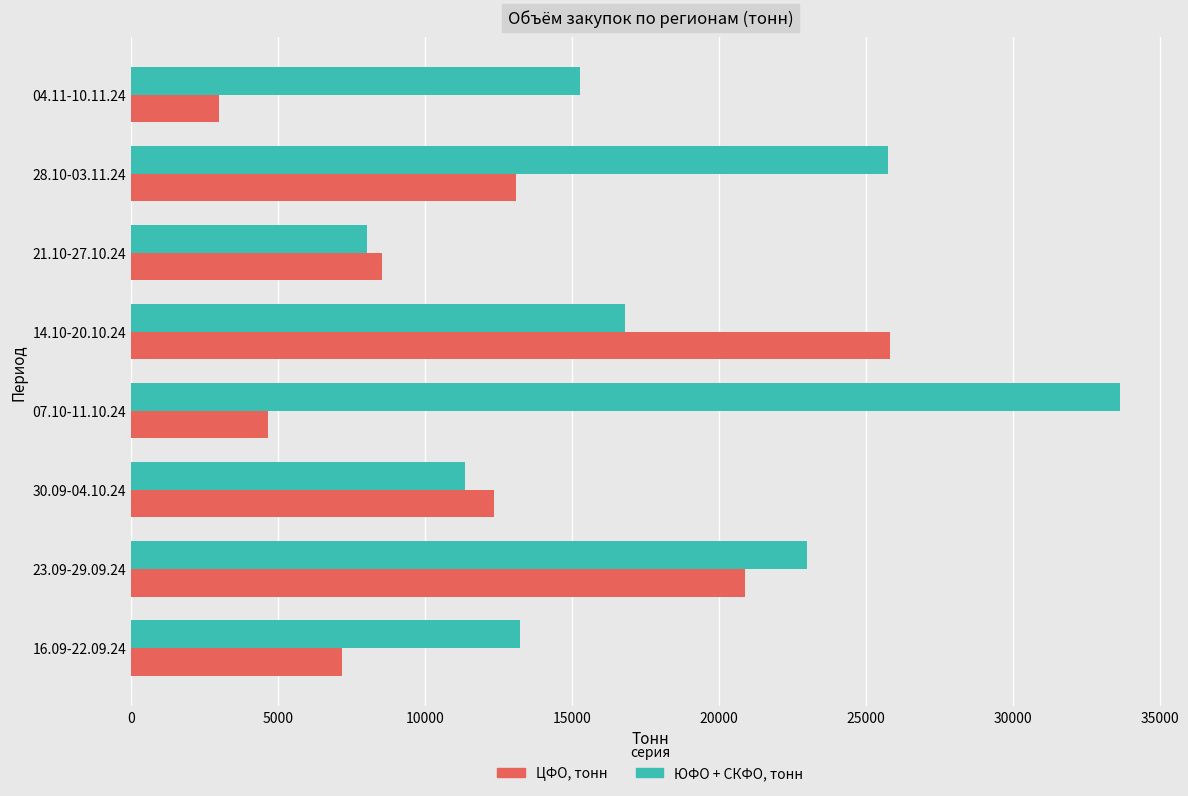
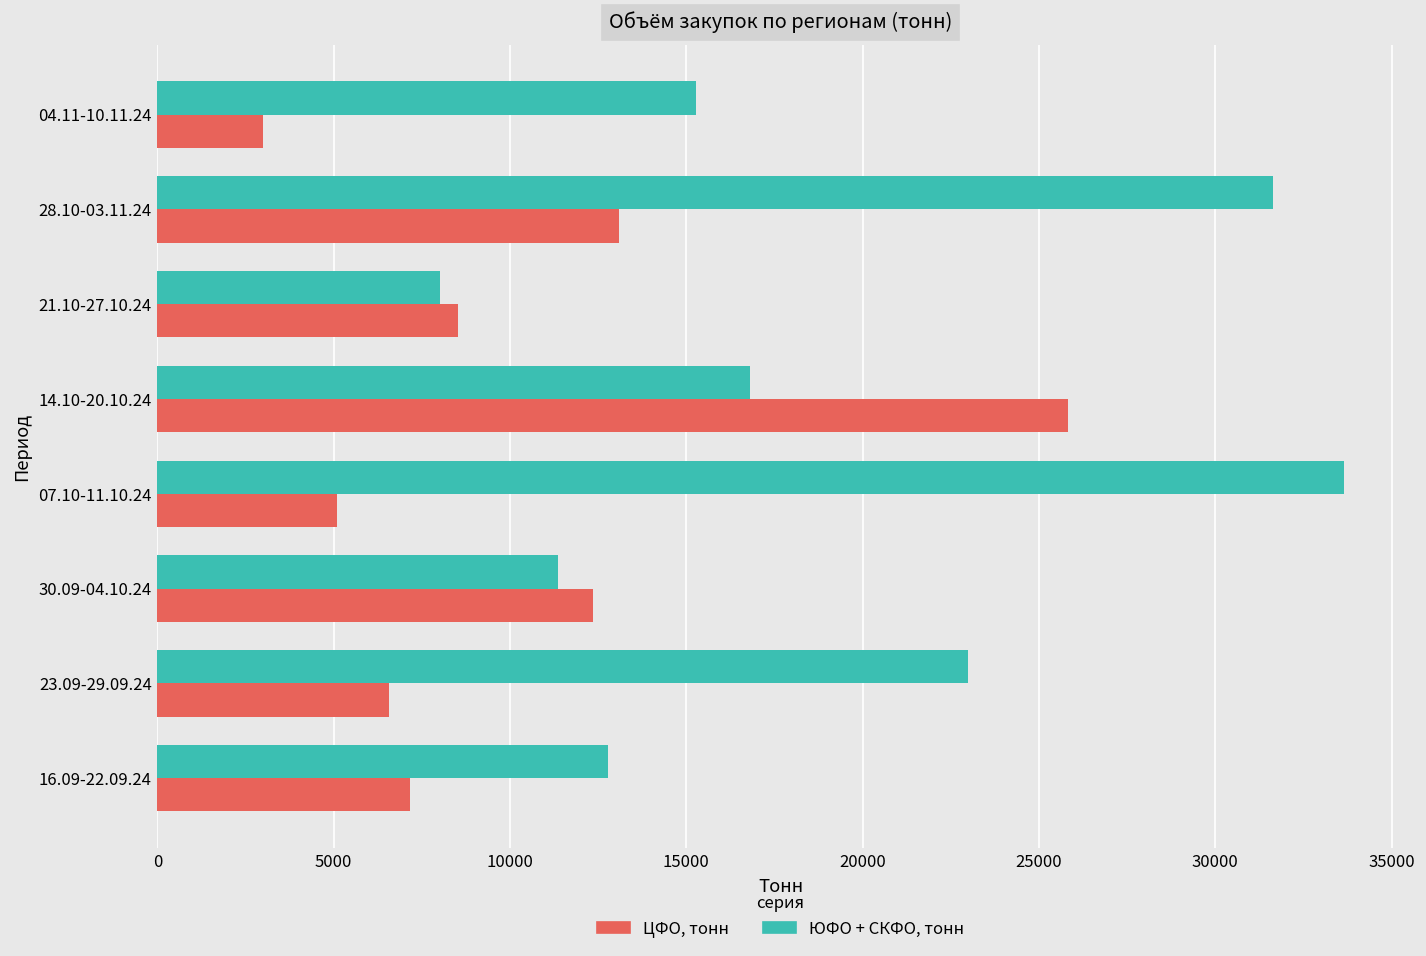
ЮФО + СКФО, тонн, 28.10-03.11.24: 25700 -> 31600
ЦФО, тонн, 07.10-11.10.24: 4600 -> 5100
ЦФО, тонн, 23.09-29.09.24: 20900 -> 6600
ЮФО + СКФО, тонн, 16.09-22.09.24: 13200 -> 12800
